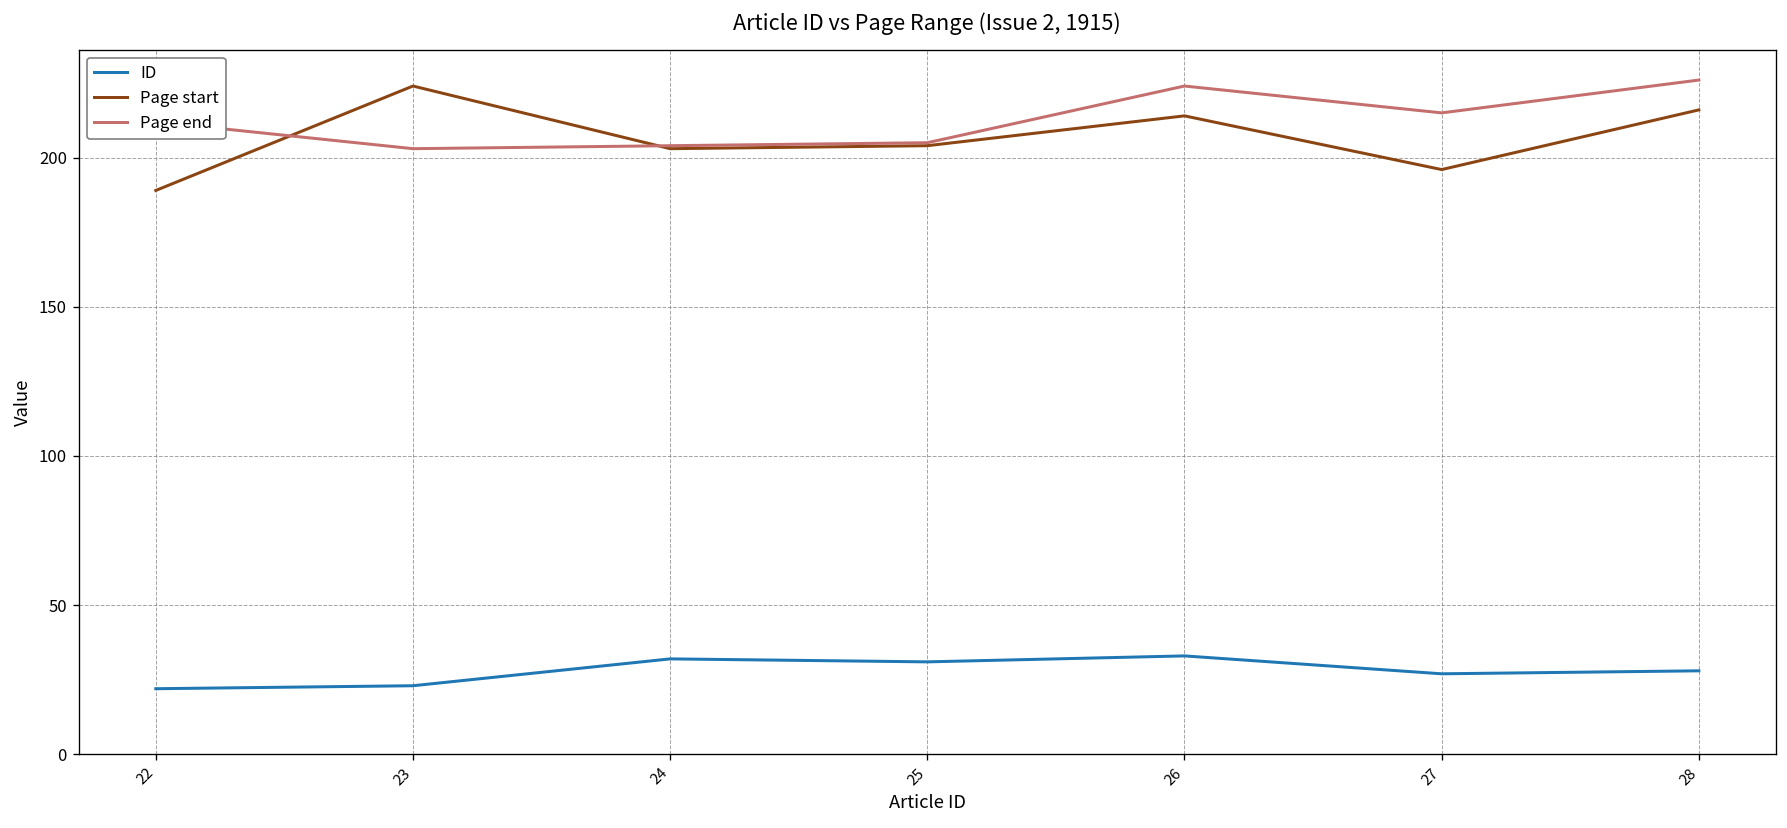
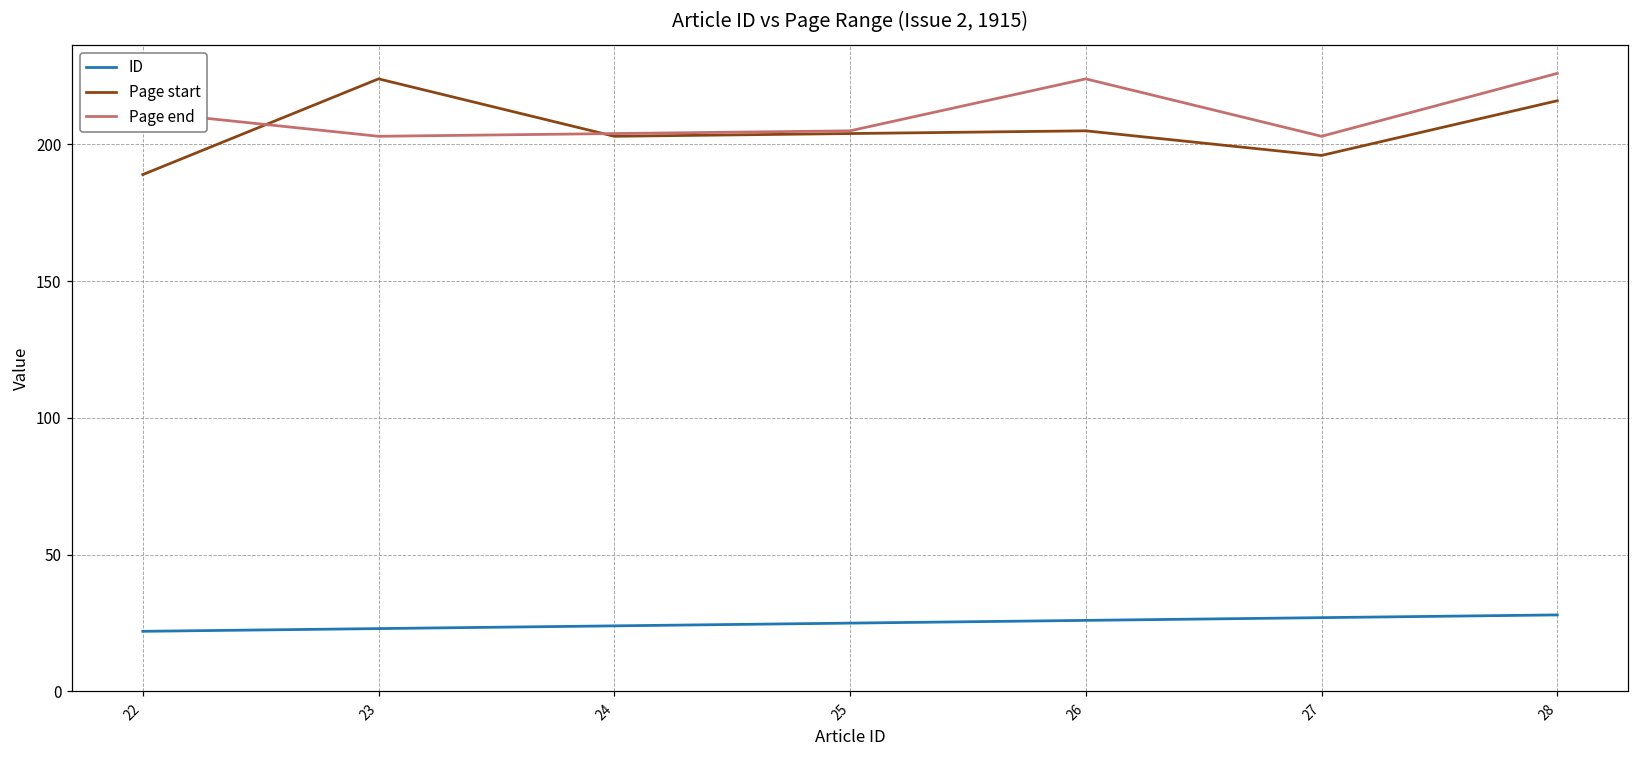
ID, 24: 32 -> 24
ID, 25: 31 -> 25
ID, 26: 33 -> 26
Page start, 26: 214 -> 205
Page end, 27: 215 -> 203
